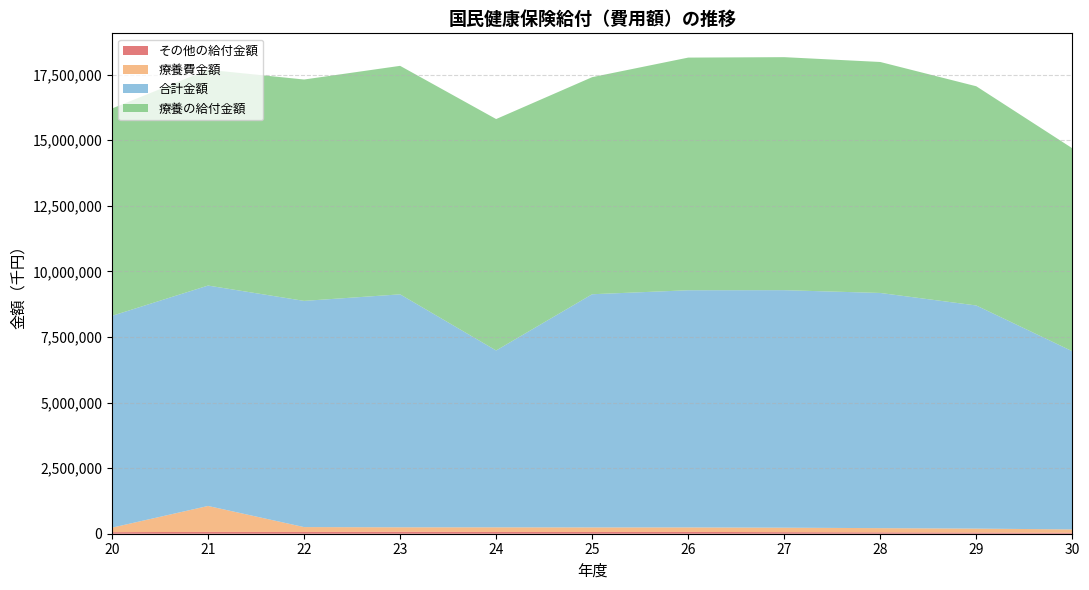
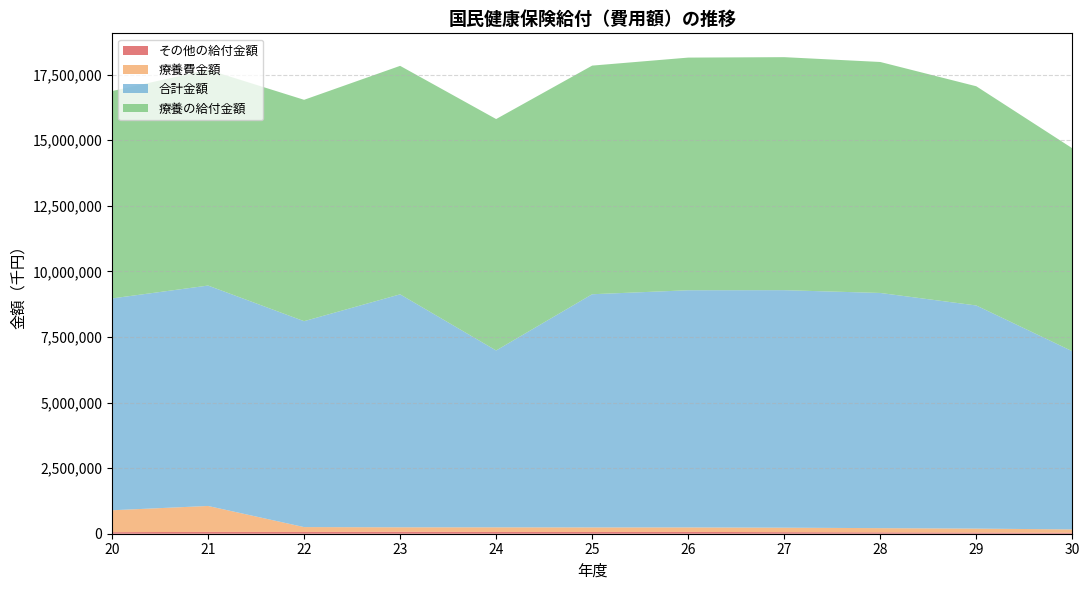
療養費金額, 20: 200,000 -> 800,000
合計金額, 22: 8,600,000 -> 7,800,000
療養の給付金額, 25: 8,300,000 -> 8,700,000
